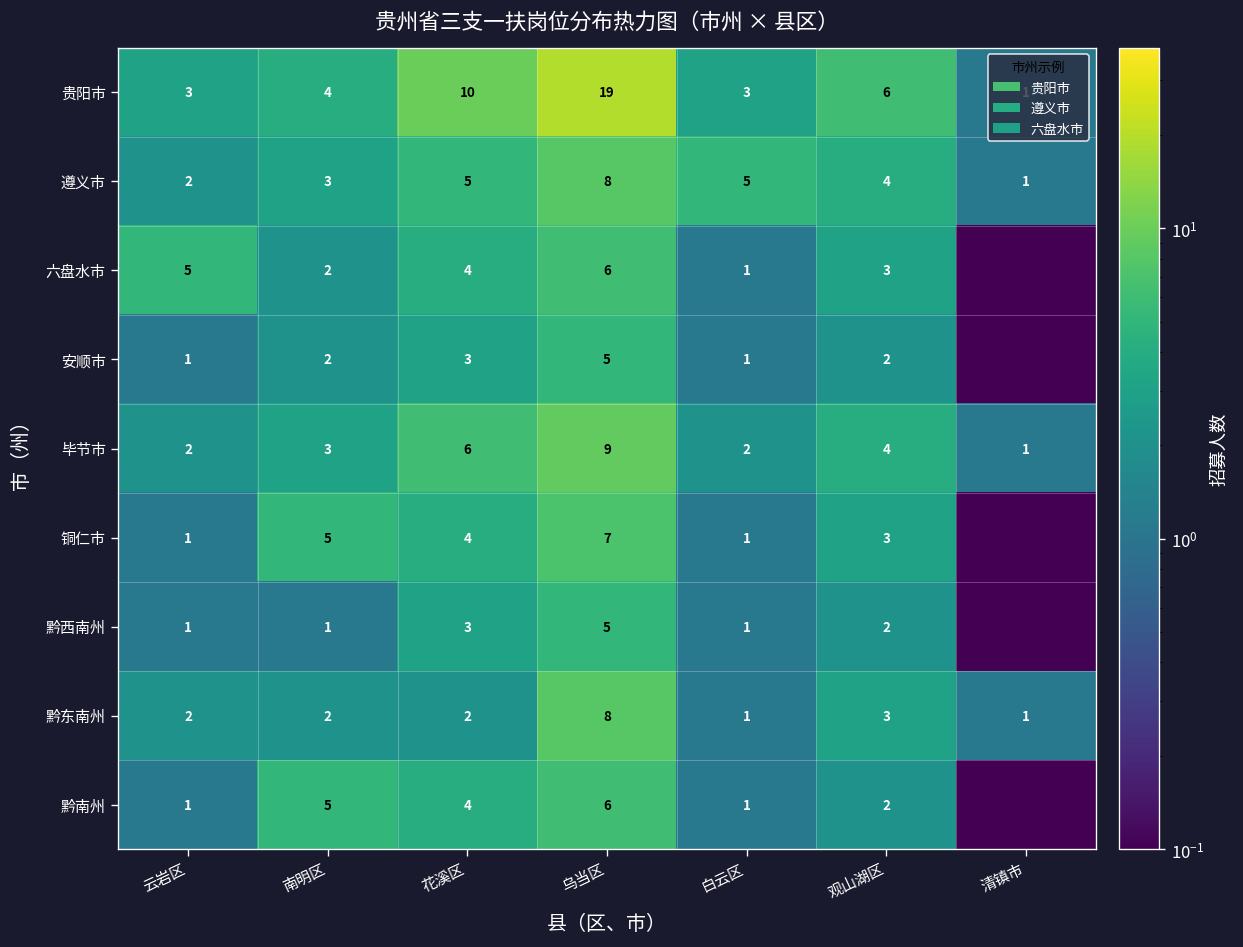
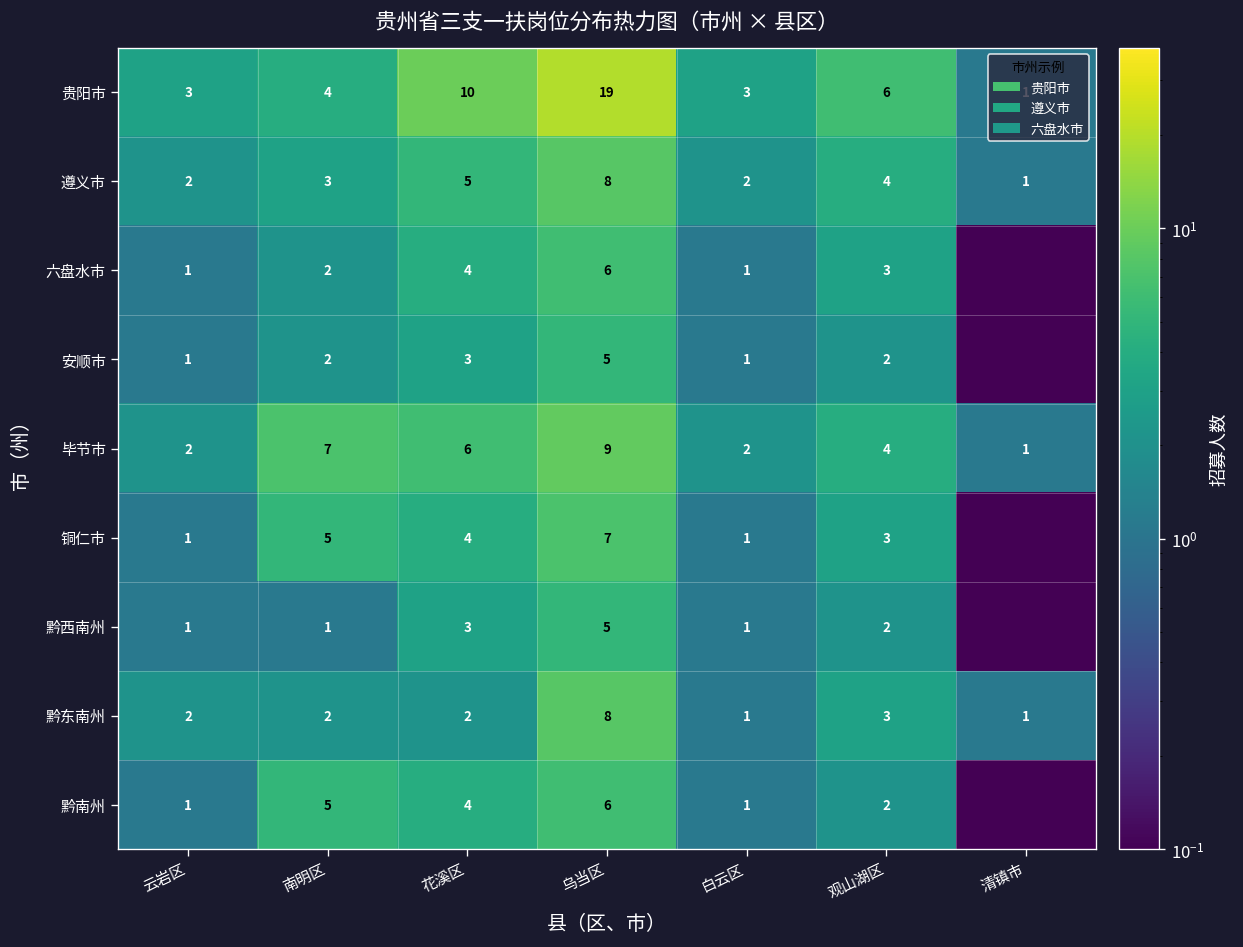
遵义市, 白云区: 5 -> 2
六盘水市, 云岩区: 5 -> 1
毕节市, 南明区: 3 -> 7
